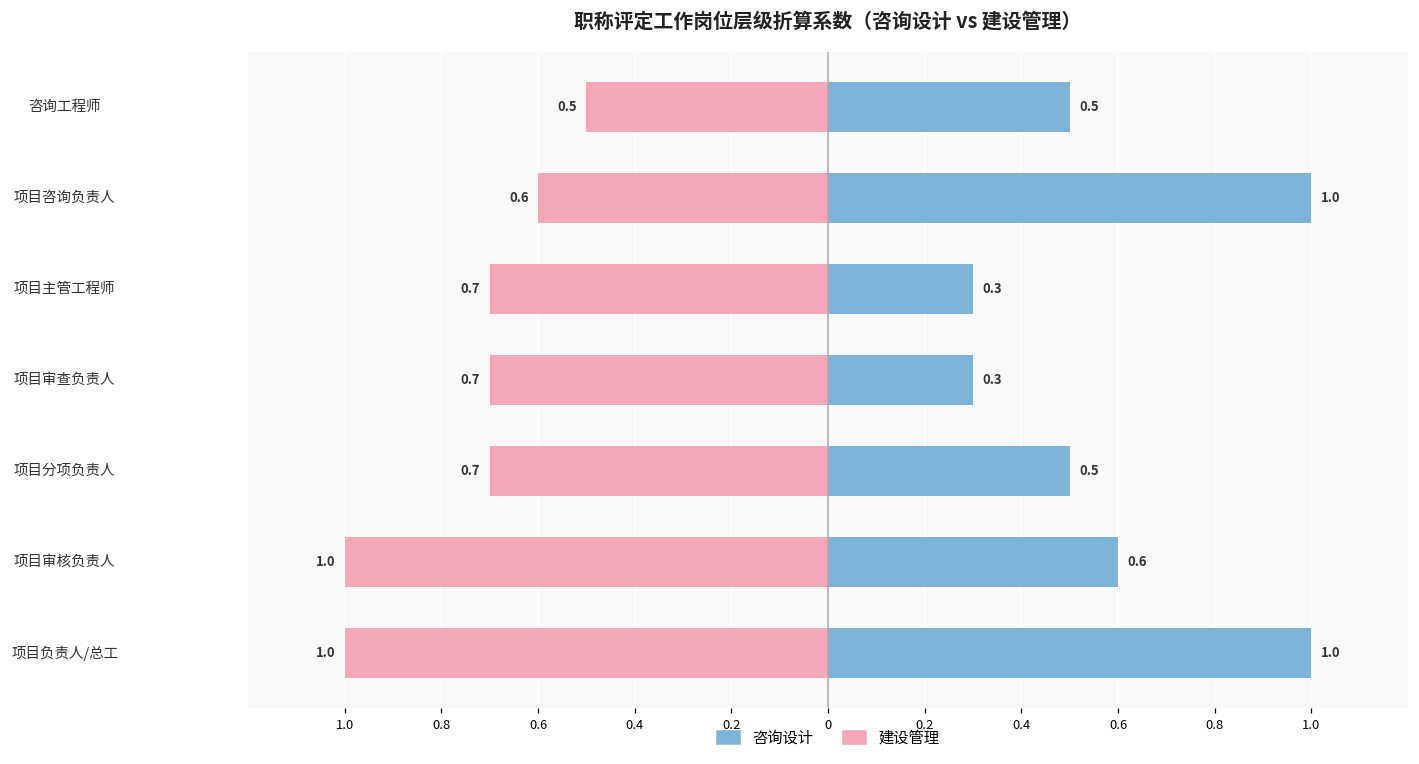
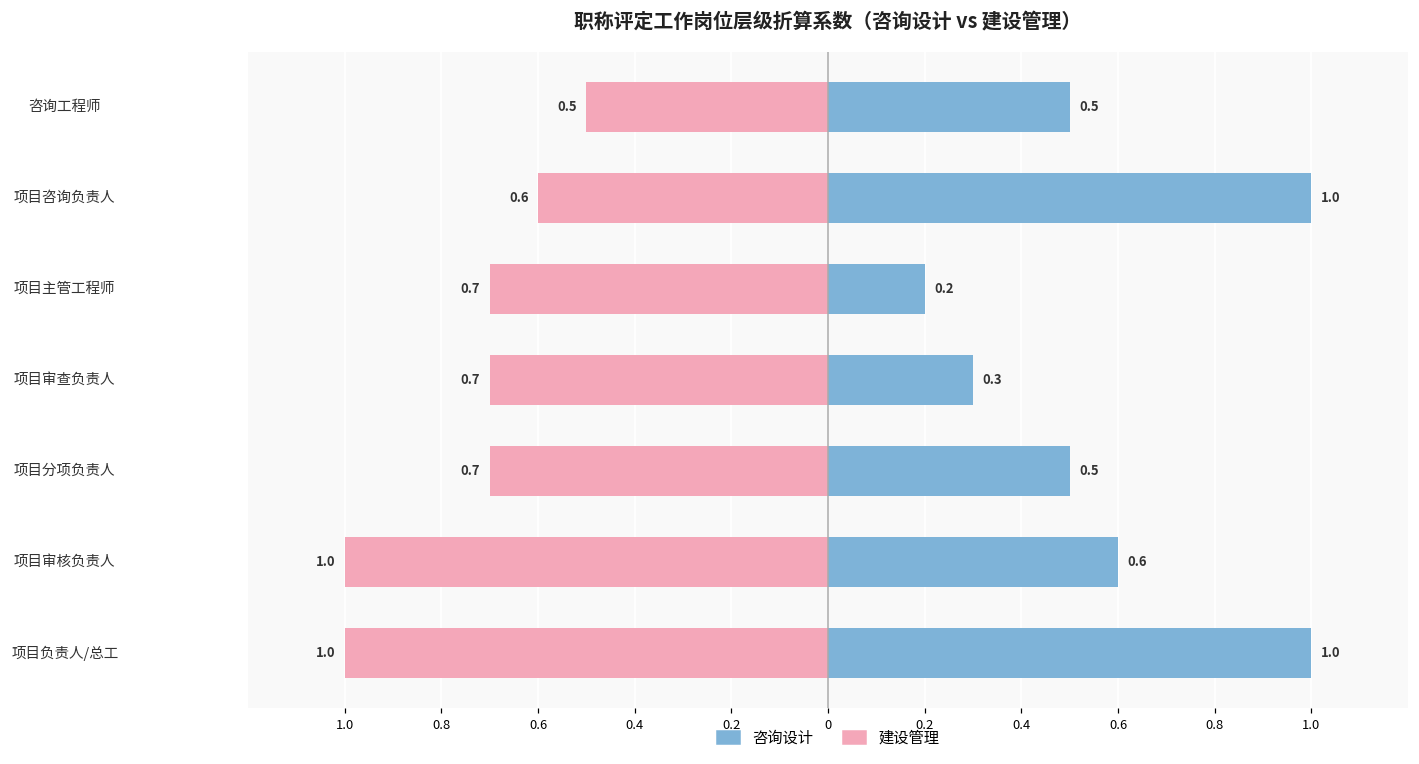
咨询设计, 项目主管工程师: 0.3 -> 0.2
